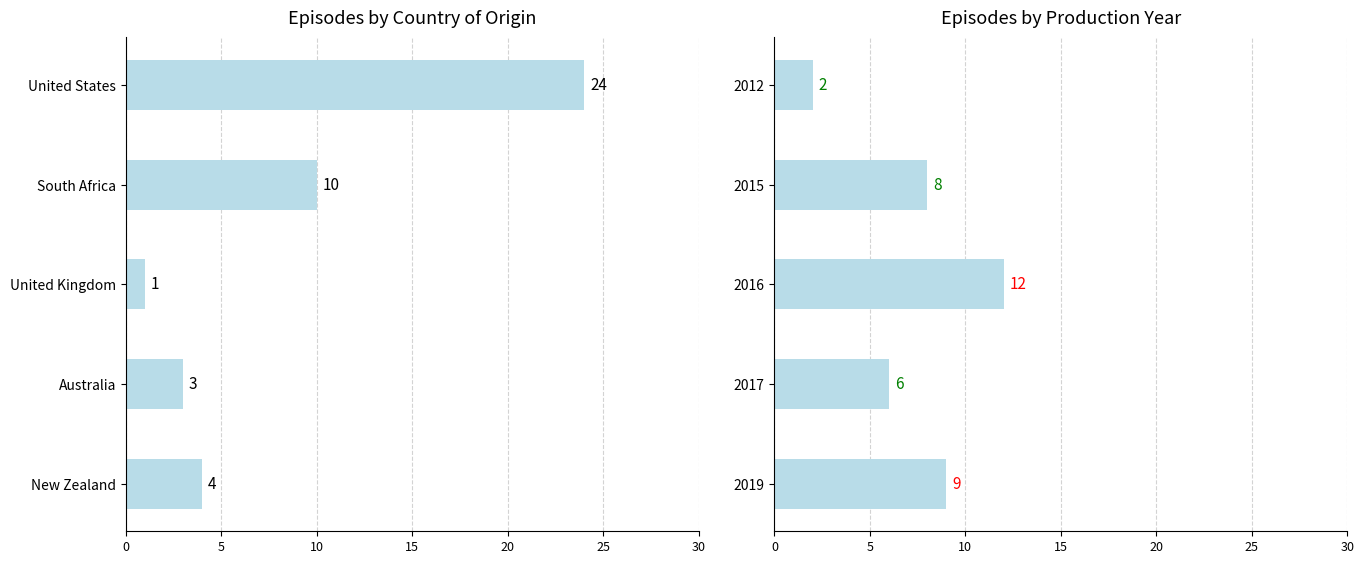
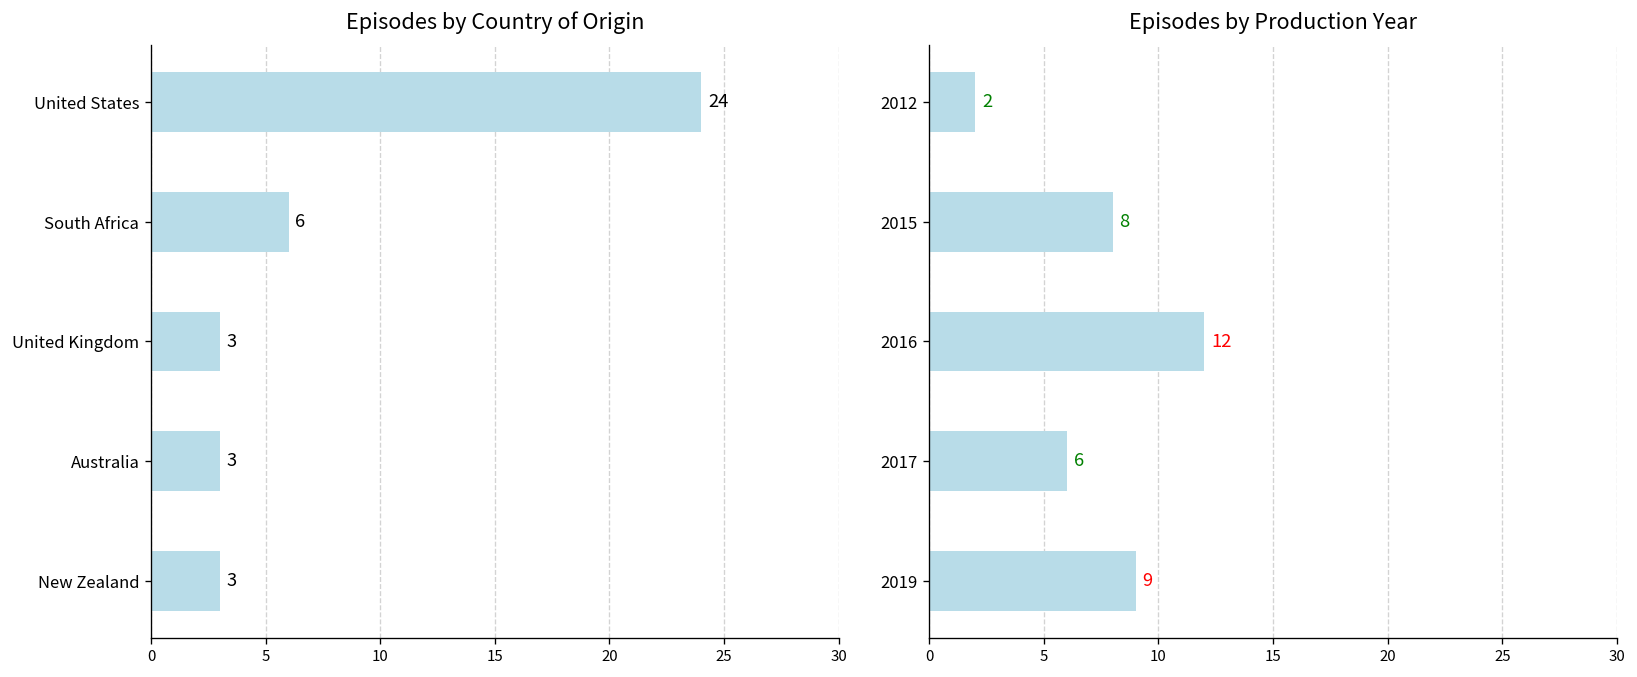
Episodes by Country of Origin, South Africa: 10 -> 6
Episodes by Country of Origin, United Kingdom: 1 -> 3
Episodes by Country of Origin, New Zealand: 4 -> 3
